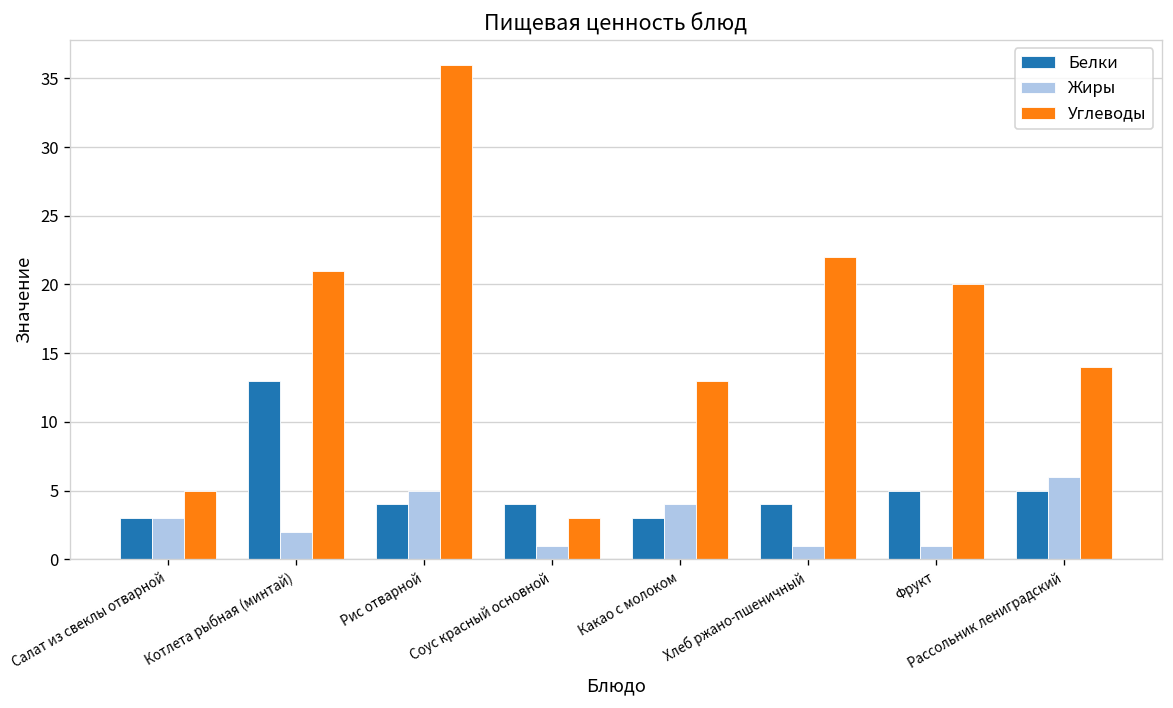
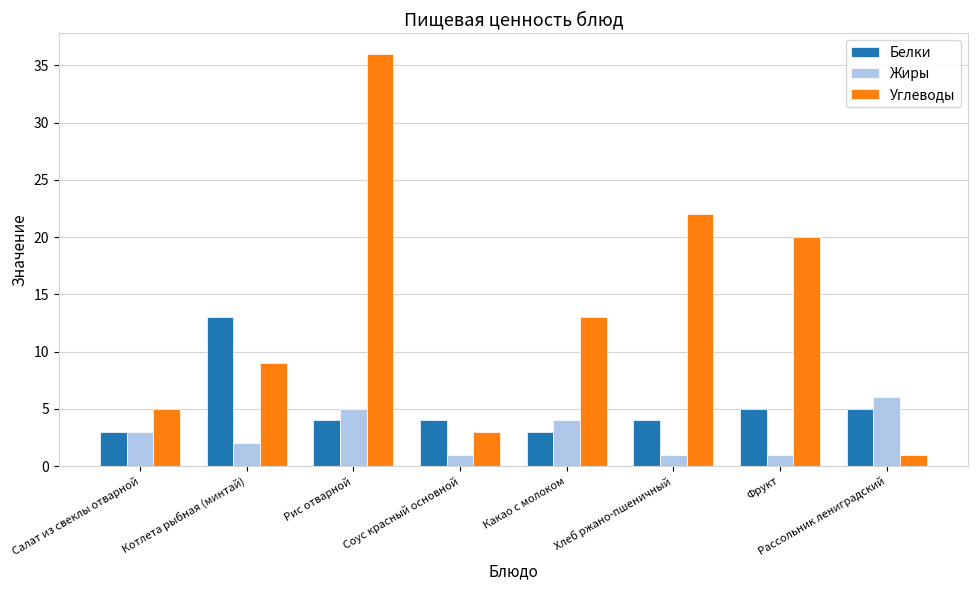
Углеводы, Котлета рыбная (минтай): 21 -> 9
Углеводы, Рассольник лениградский: 14 -> 1
